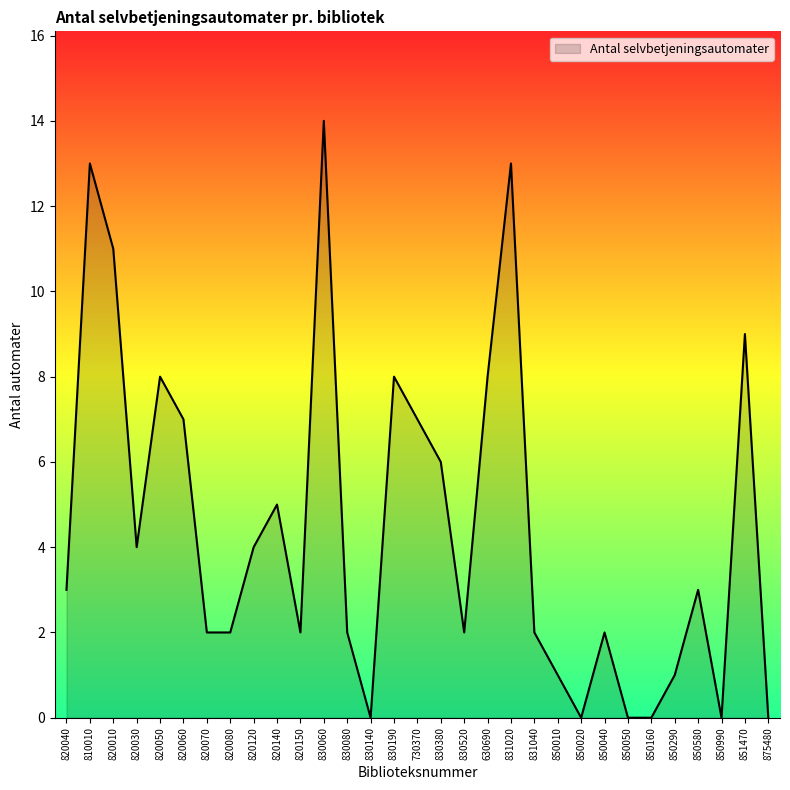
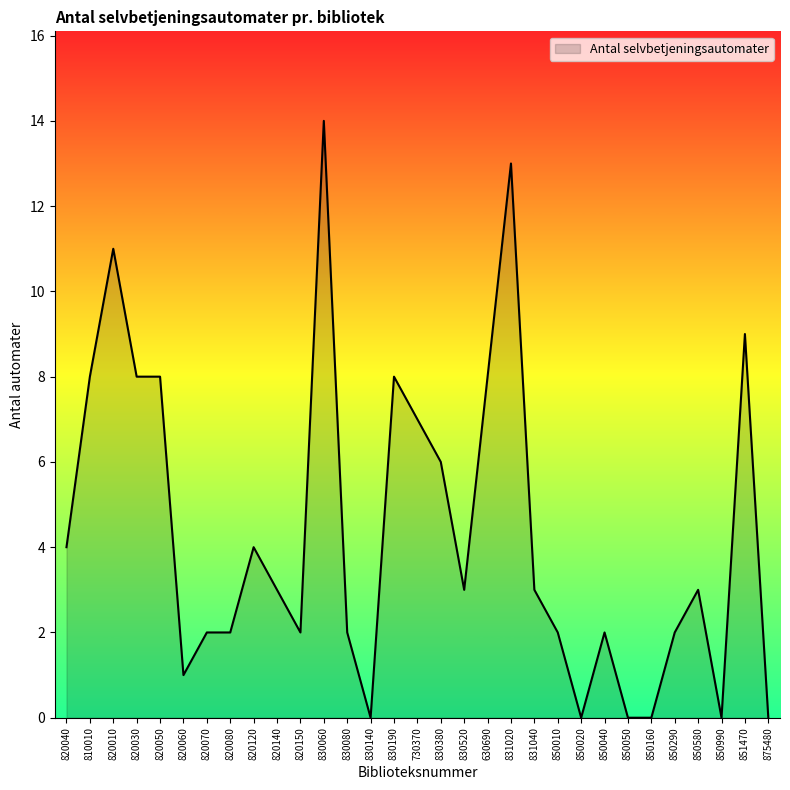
820040: 3 -> 4
810010: 13 -> 8
820030: 4 -> 8
820060: 7 -> 1
820140: 5 -> 3
830520: 2 -> 3
831040: 2 -> 3
850010: 1 -> 2
850290: 1 -> 2
